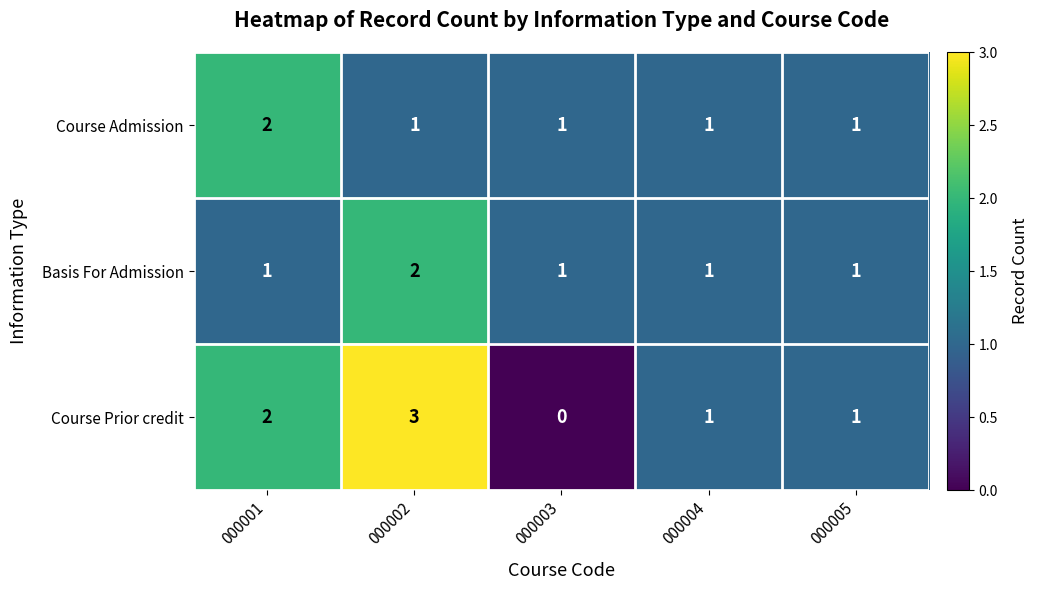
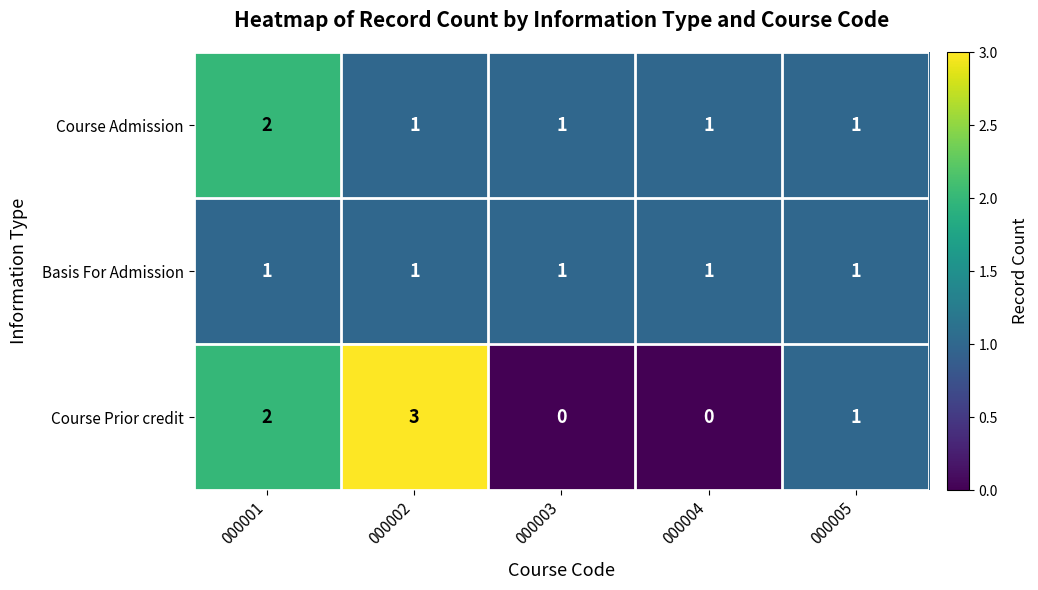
Basis For Admission, 000002: 2 -> 1
Course Prior credit, 000004: 1 -> 0
